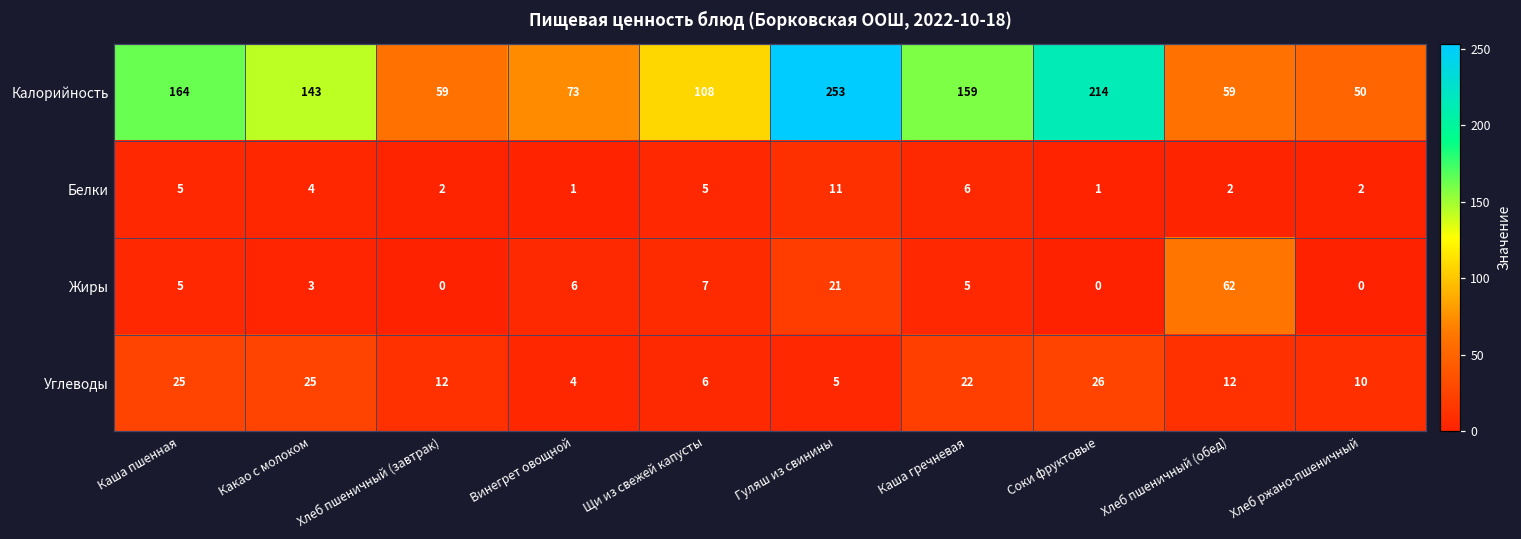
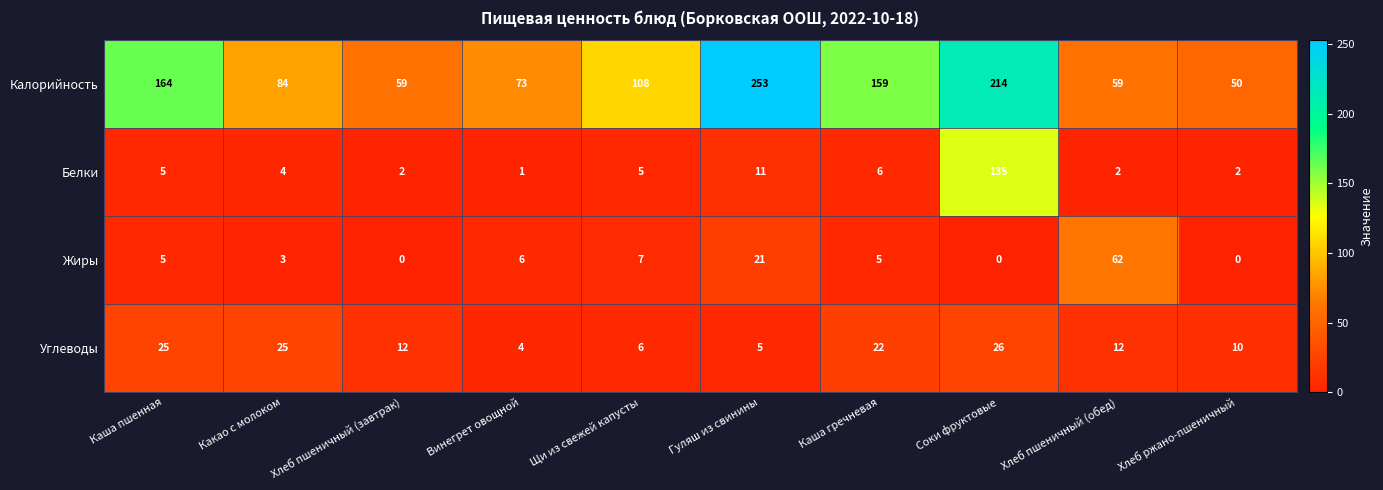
Калорийность, Какао с молоком: 143 -> 84
Белки, Соки фруктовые: 1 -> 135
